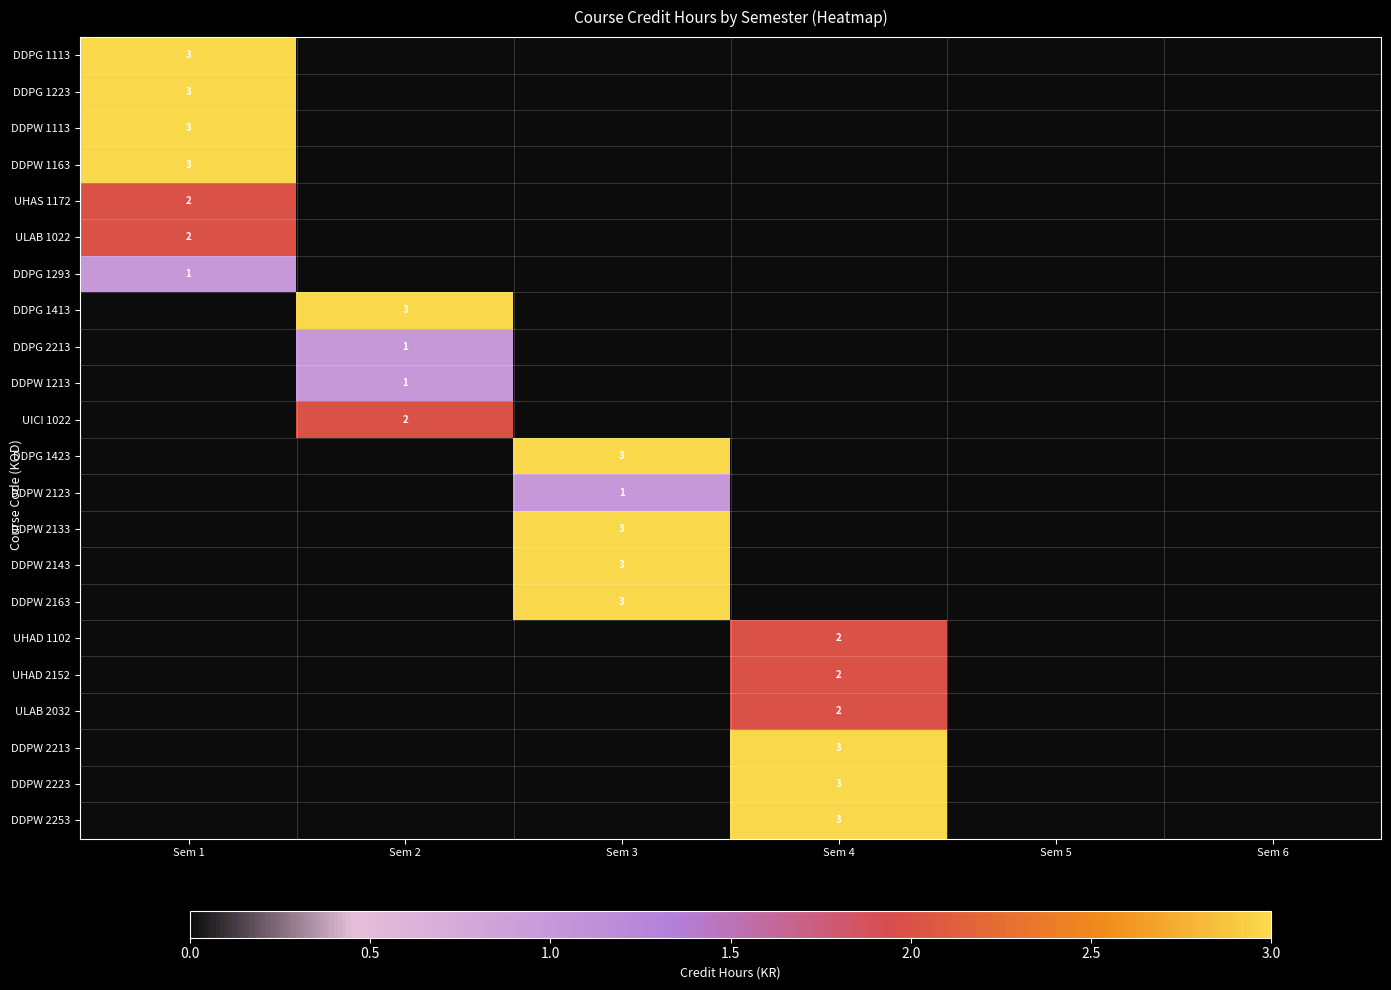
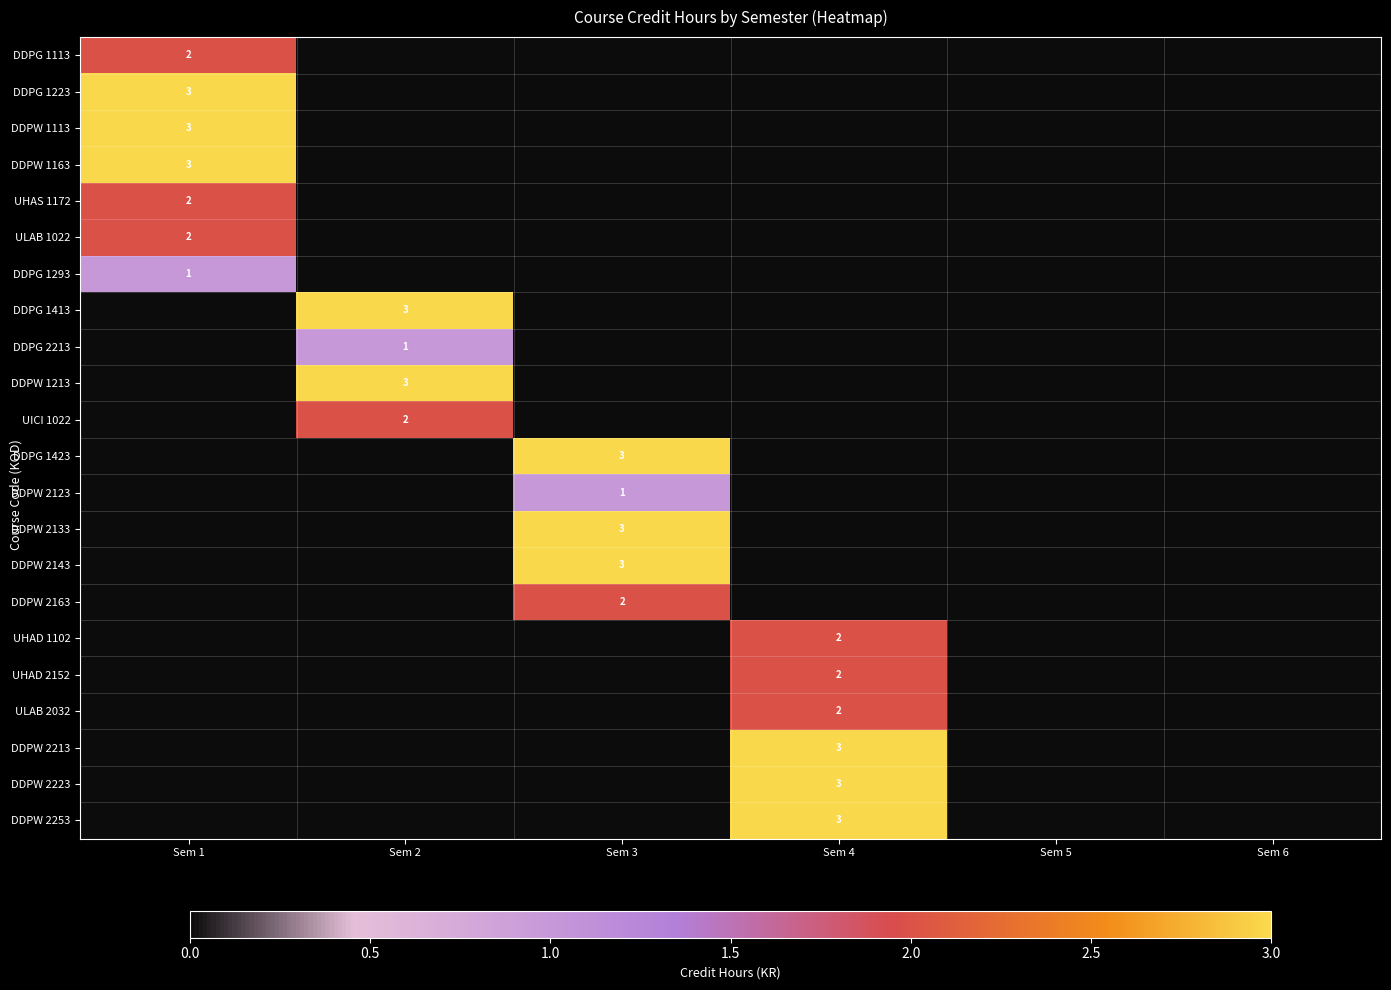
DDPG 1113, Sem 1: 3 -> 2
DDPW 1213, Sem 2: 1 -> 3
DDPW 2163, Sem 3: 3 -> 2
